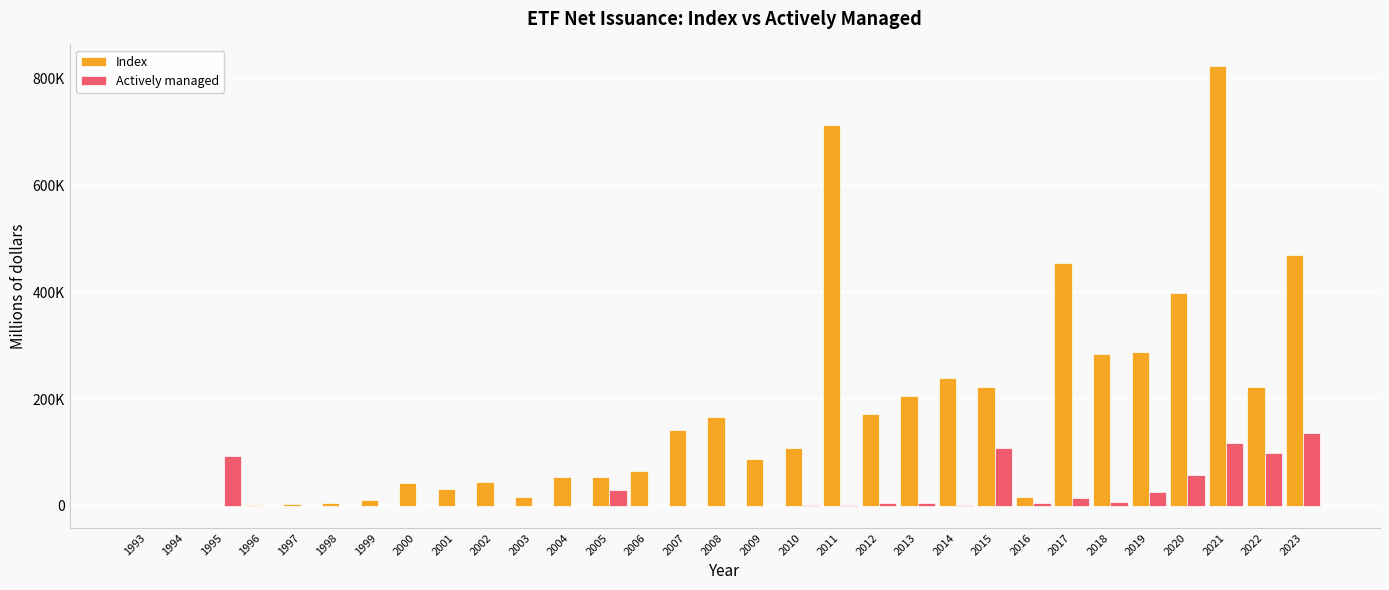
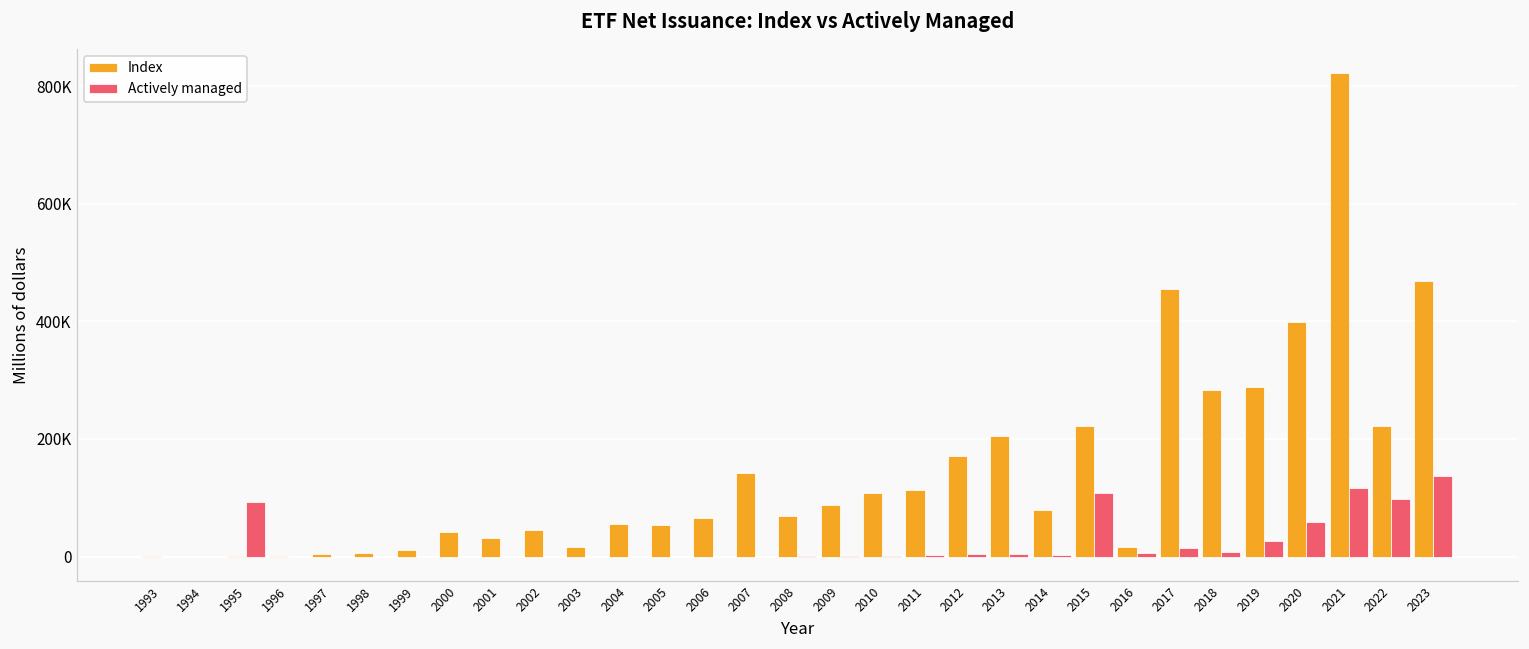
Actively managed, 2005: 30000 -> 0
Index, 2008: 170000 -> 70000
Index, 2011: 710000 -> 110000
Index, 2014: 240000 -> 80000
